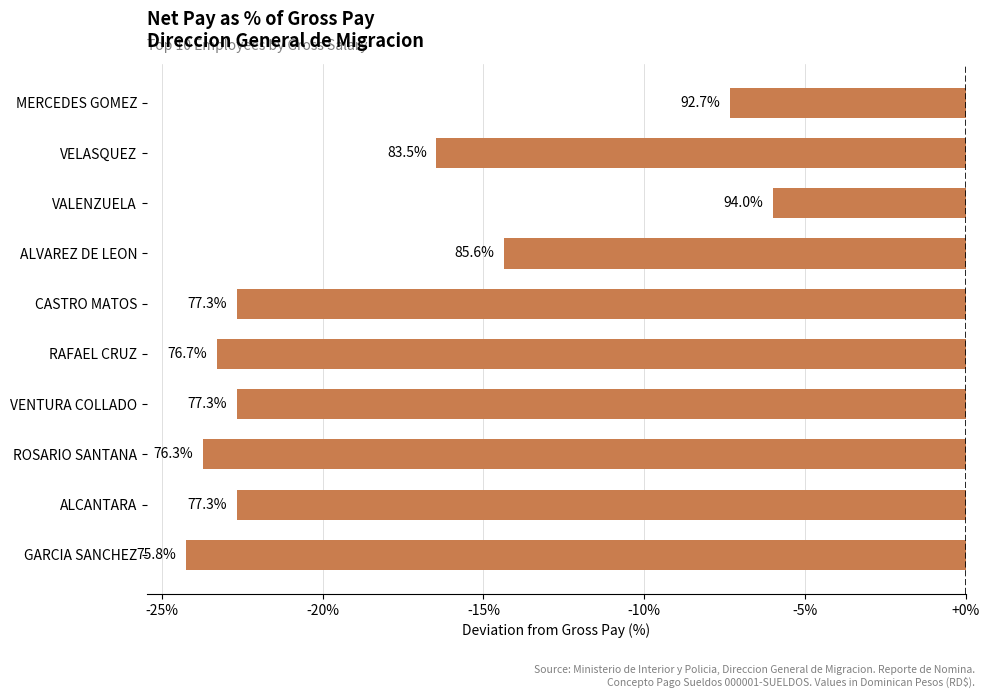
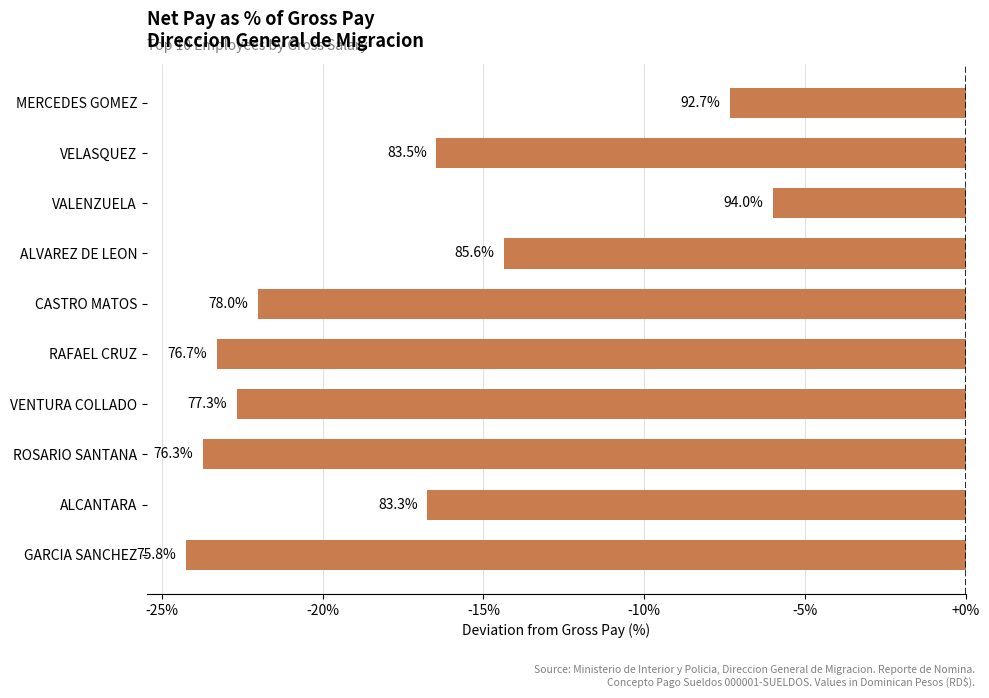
CASTRO MATOS: 77.3% -> 78.0%
ALCANTARA: 77.3% -> 83.3%
